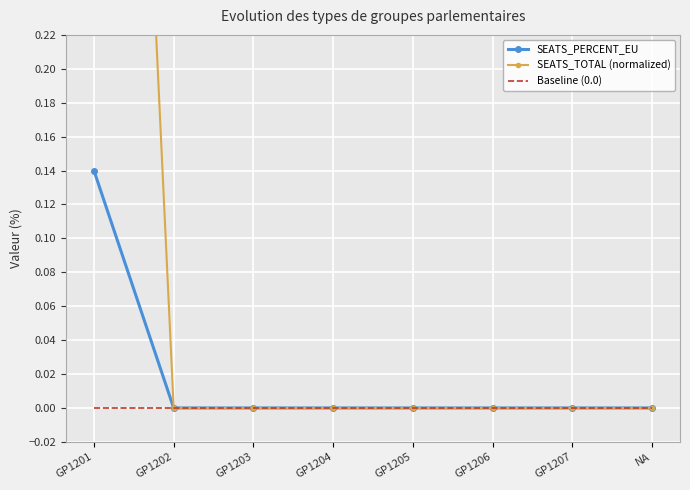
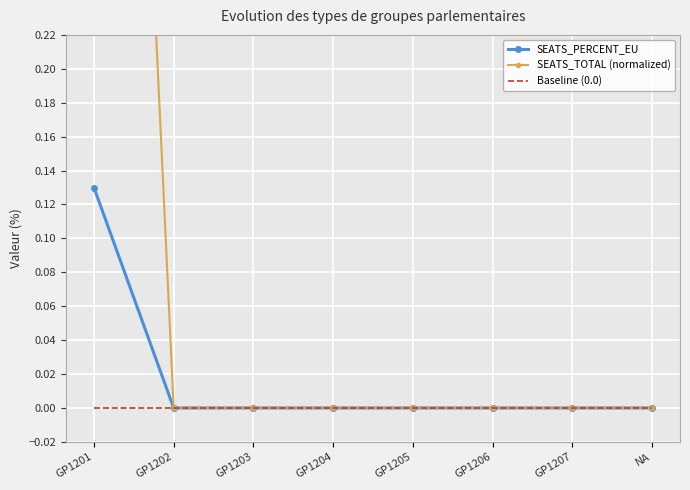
SEATS_PERCENT_EU, GP1201: 0.14 -> 0.13
